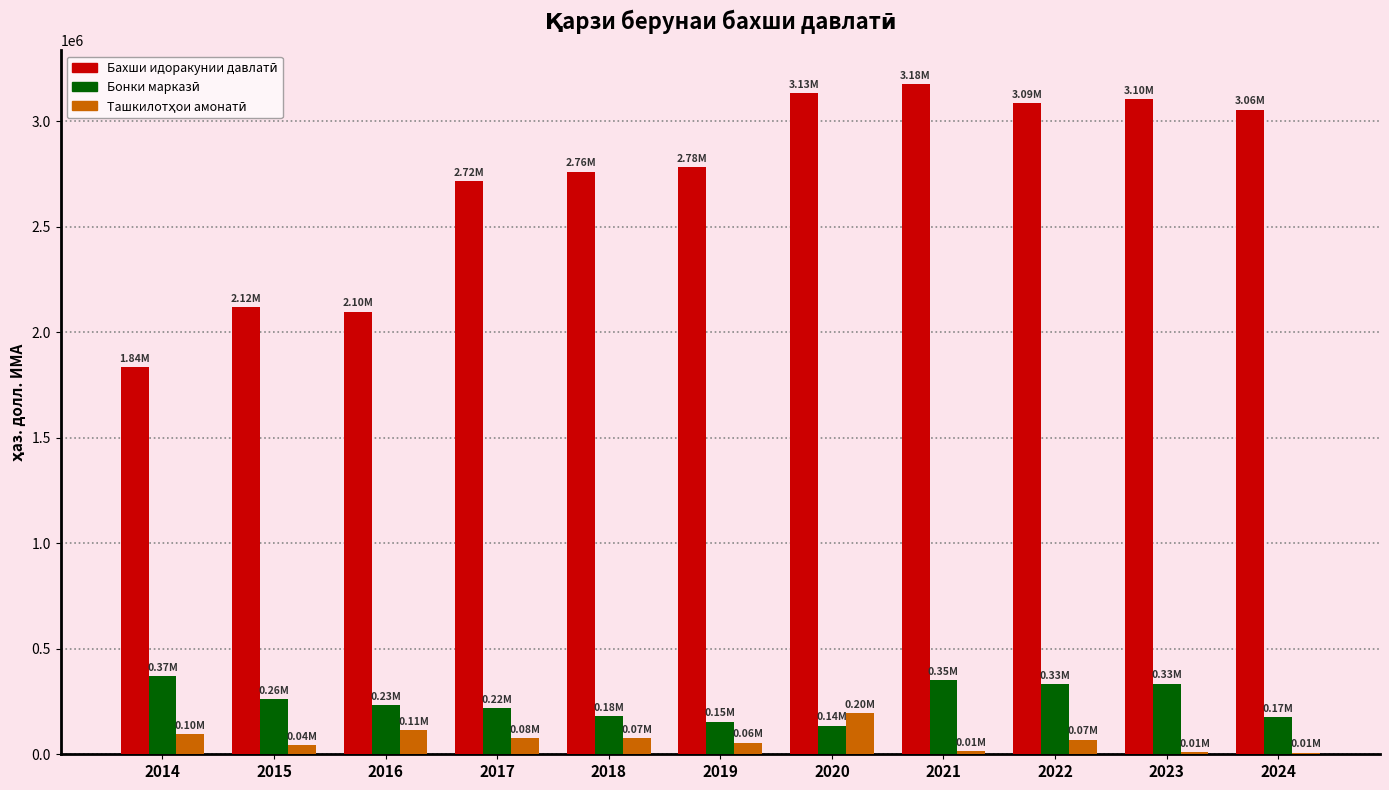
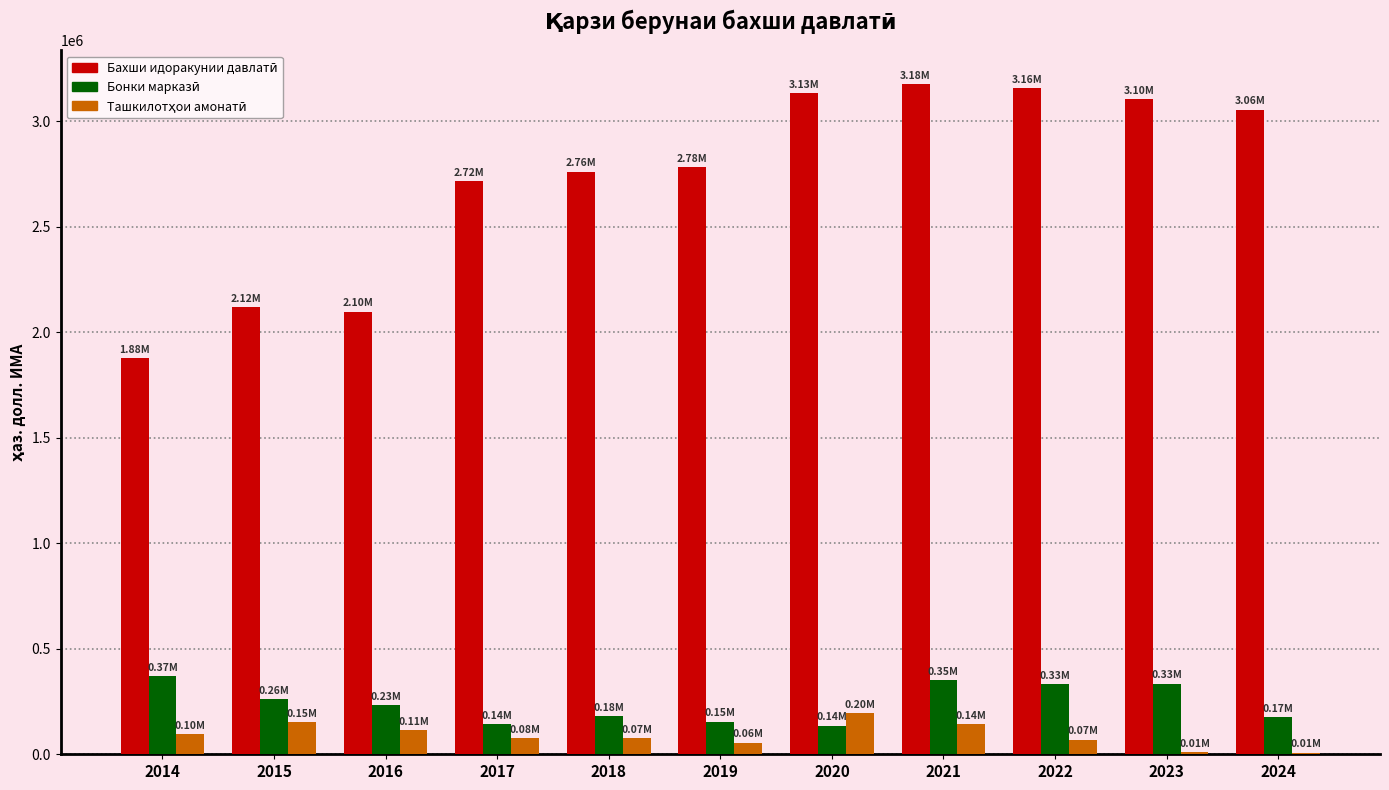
Бахши идоракунии давлатӣ, 2014: 1.84M -> 1.88M
Ташкилотҳои амонатӣ, 2015: 0.04M -> 0.15M
Бонки марказӣ, 2017: 0.22M -> 0.14M
Ташкилотҳои амонатӣ, 2021: 0.01M -> 0.14M
Бахши идоракунии давлатӣ, 2022: 3.09M -> 3.16M
